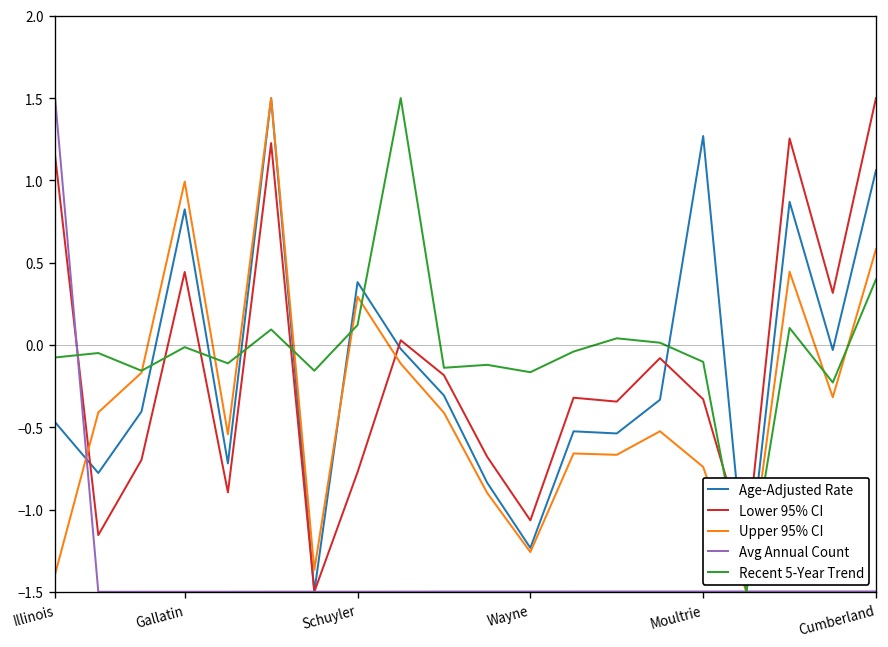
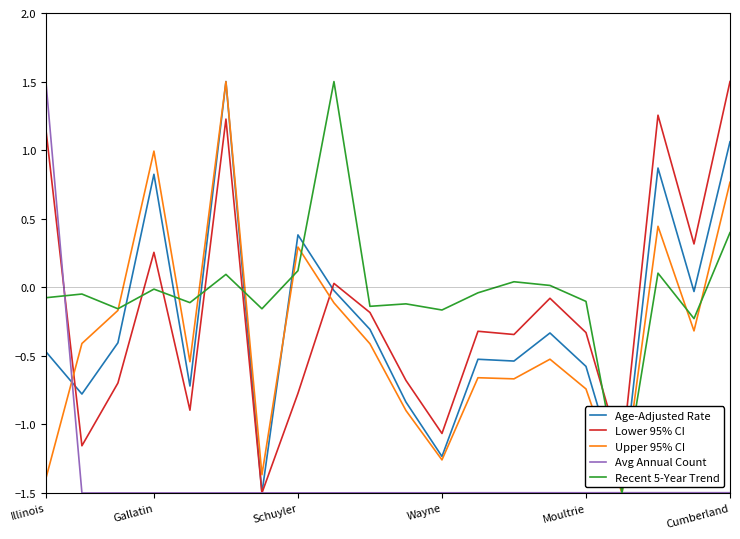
Lower 95% CI, Gallatin: 0.44 -> 0.25
Age-Adjusted Rate, Moultrie: 1.27 -> -0.58
Upper 95% CI, Cumberland: 0.58 -> 0.77
